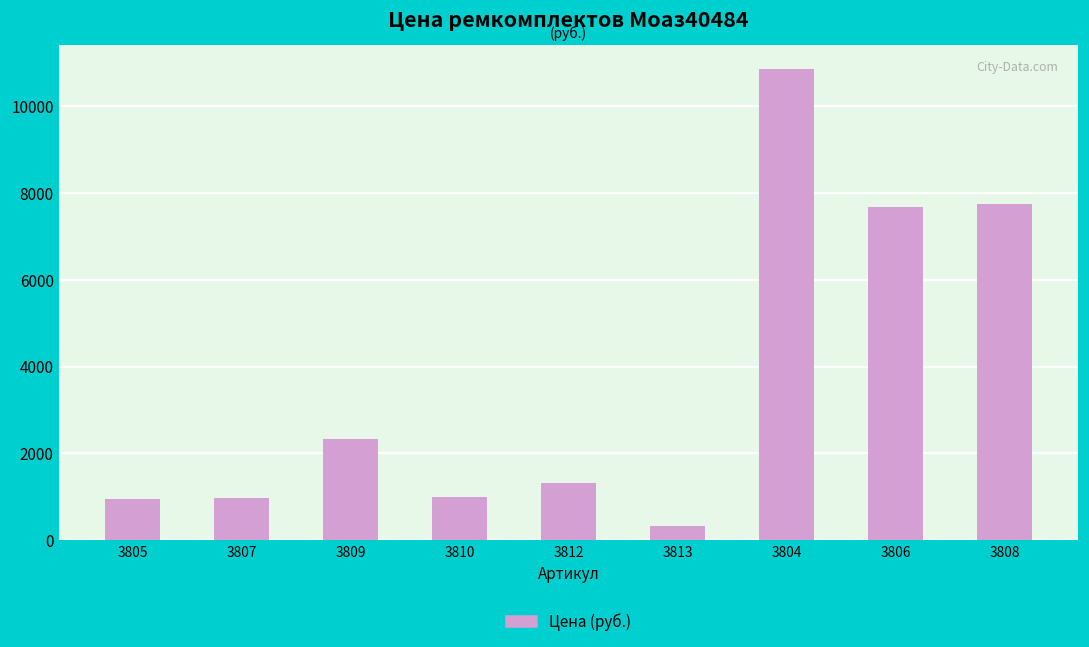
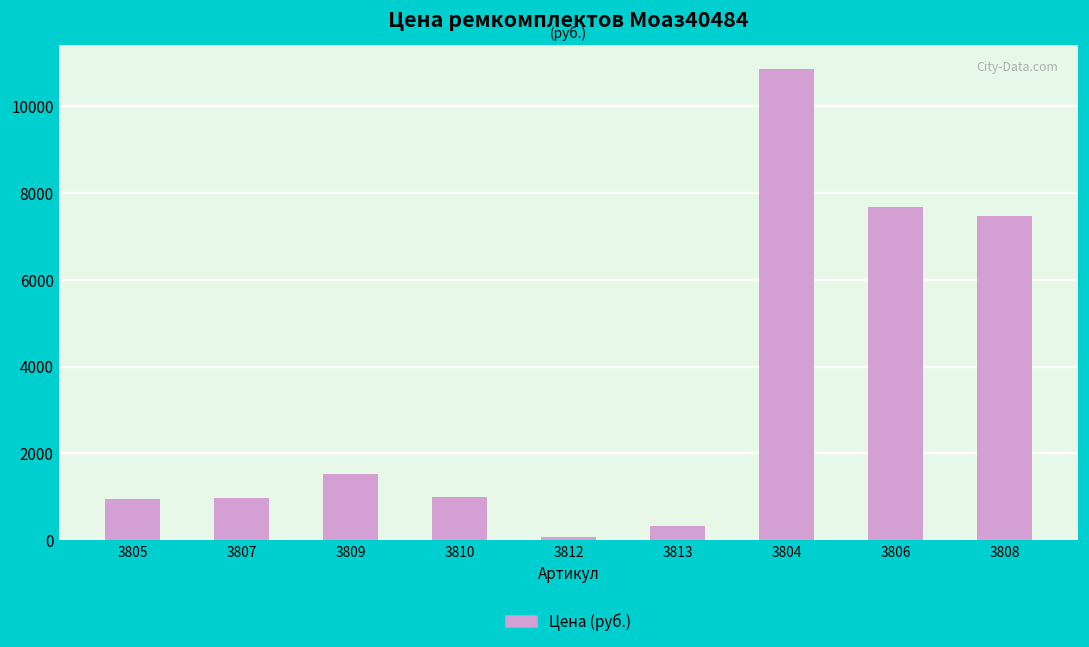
3809: 2300 -> 1500
3812: 1300 -> 100
3808: 7700 -> 7500
